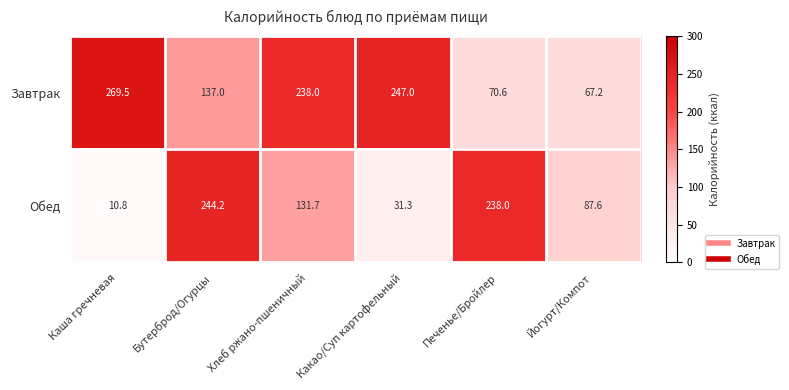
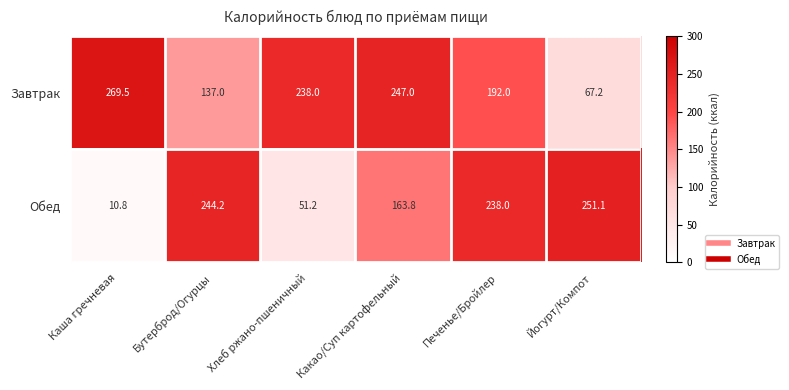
Завтрак, Печенье/Бройлер: 70.6 -> 192.0
Обед, Хлеб ржано-пшеничный: 131.7 -> 51.2
Обед, Какао/Суп картофельный: 31.3 -> 163.8
Обед, Йогурт/Компот: 87.6 -> 251.1
